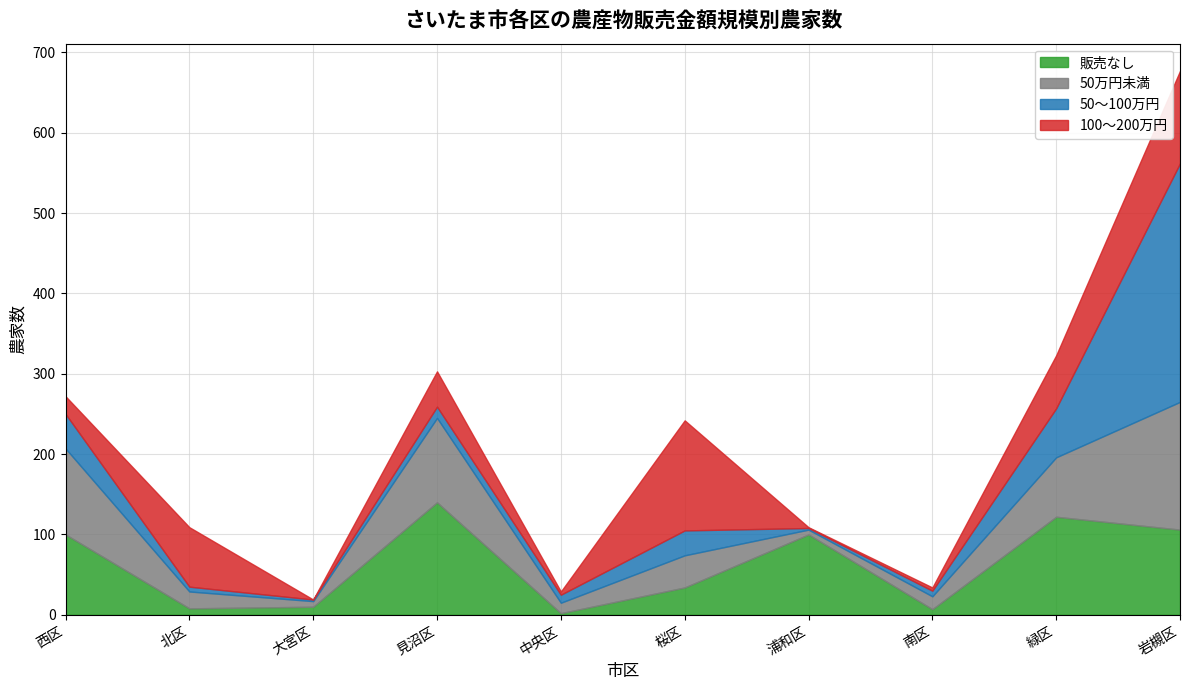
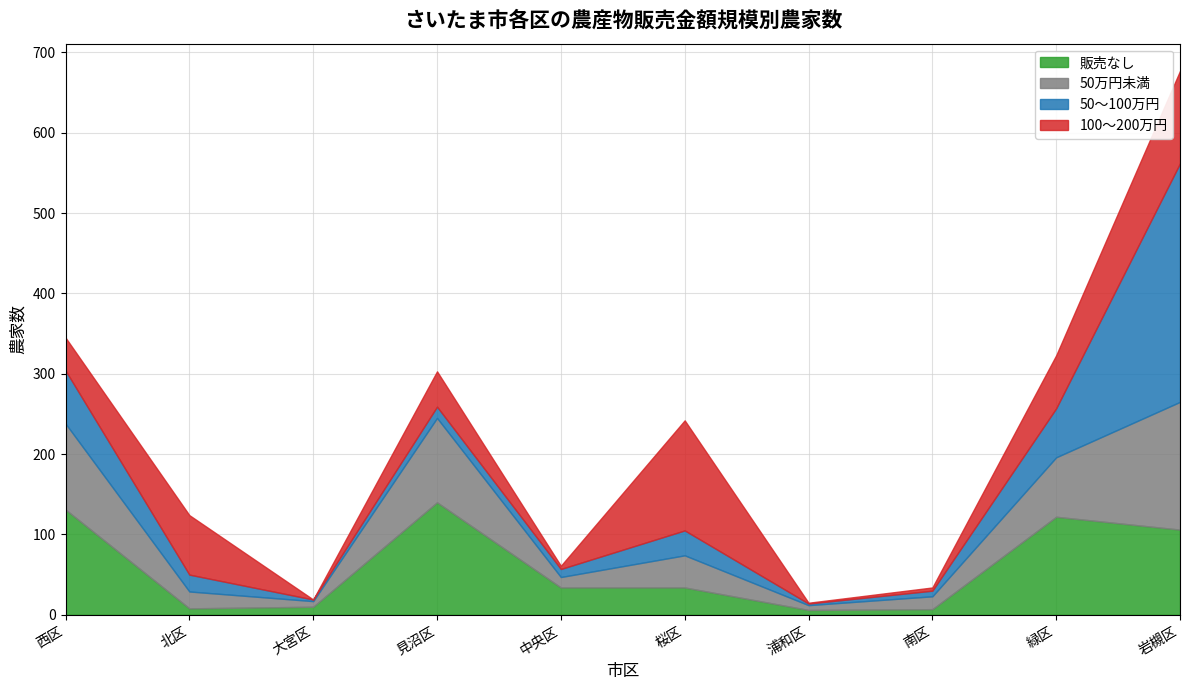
販売なし, 西区: 100 -> 130
50～100万円, 西区: 40 -> 70
100～200万円, 西区: 20 -> 40
50～100万円, 北区: 10 -> 20
販売なし, 中央区: 0 -> 30
販売なし, 浦和区: 100 -> 10
